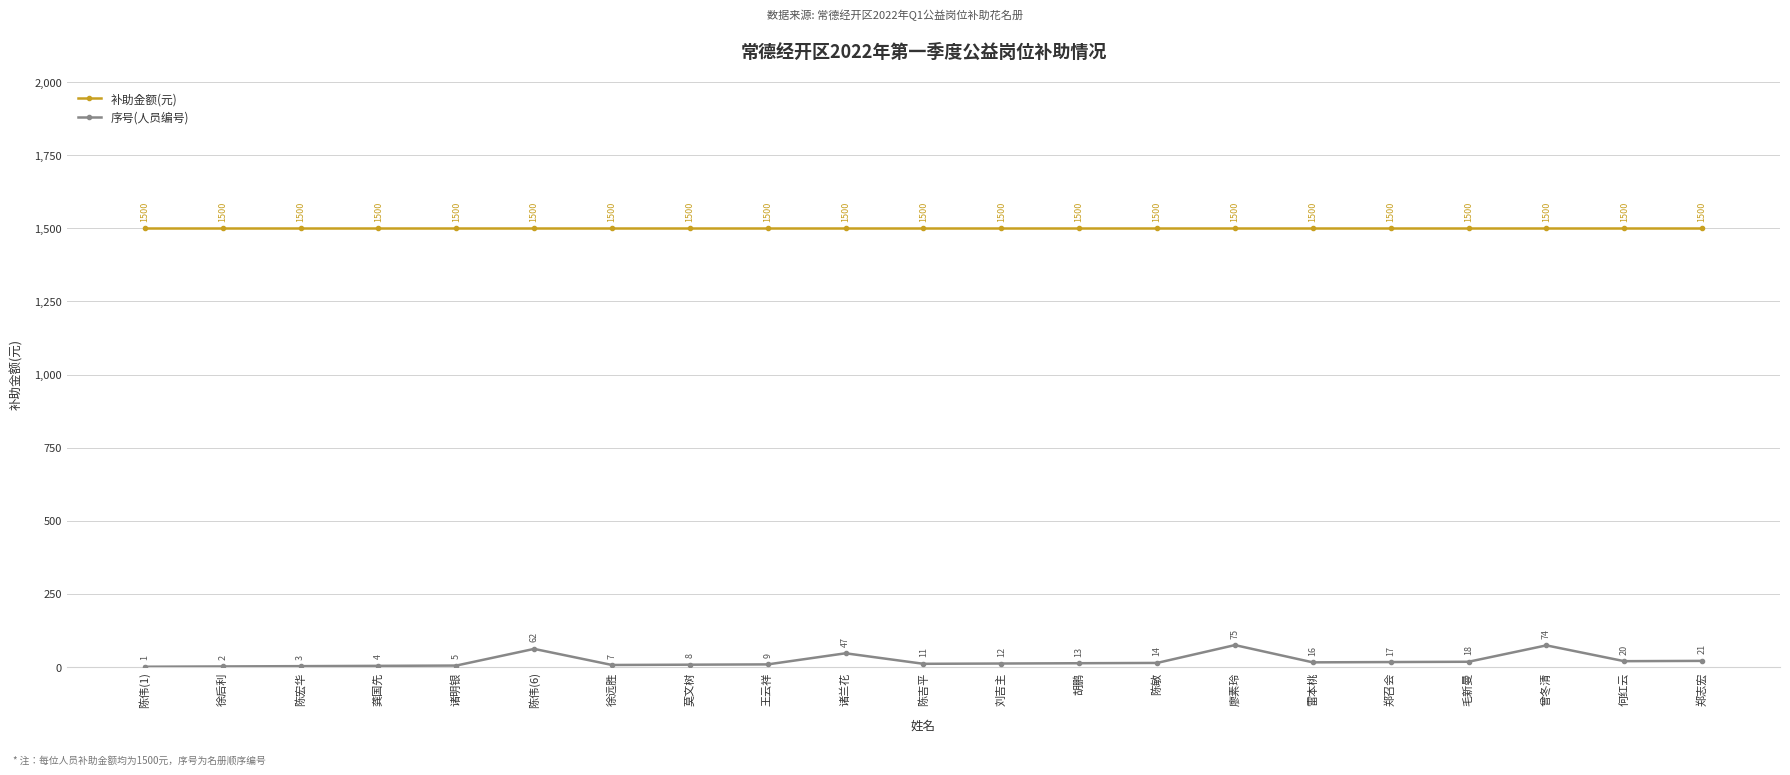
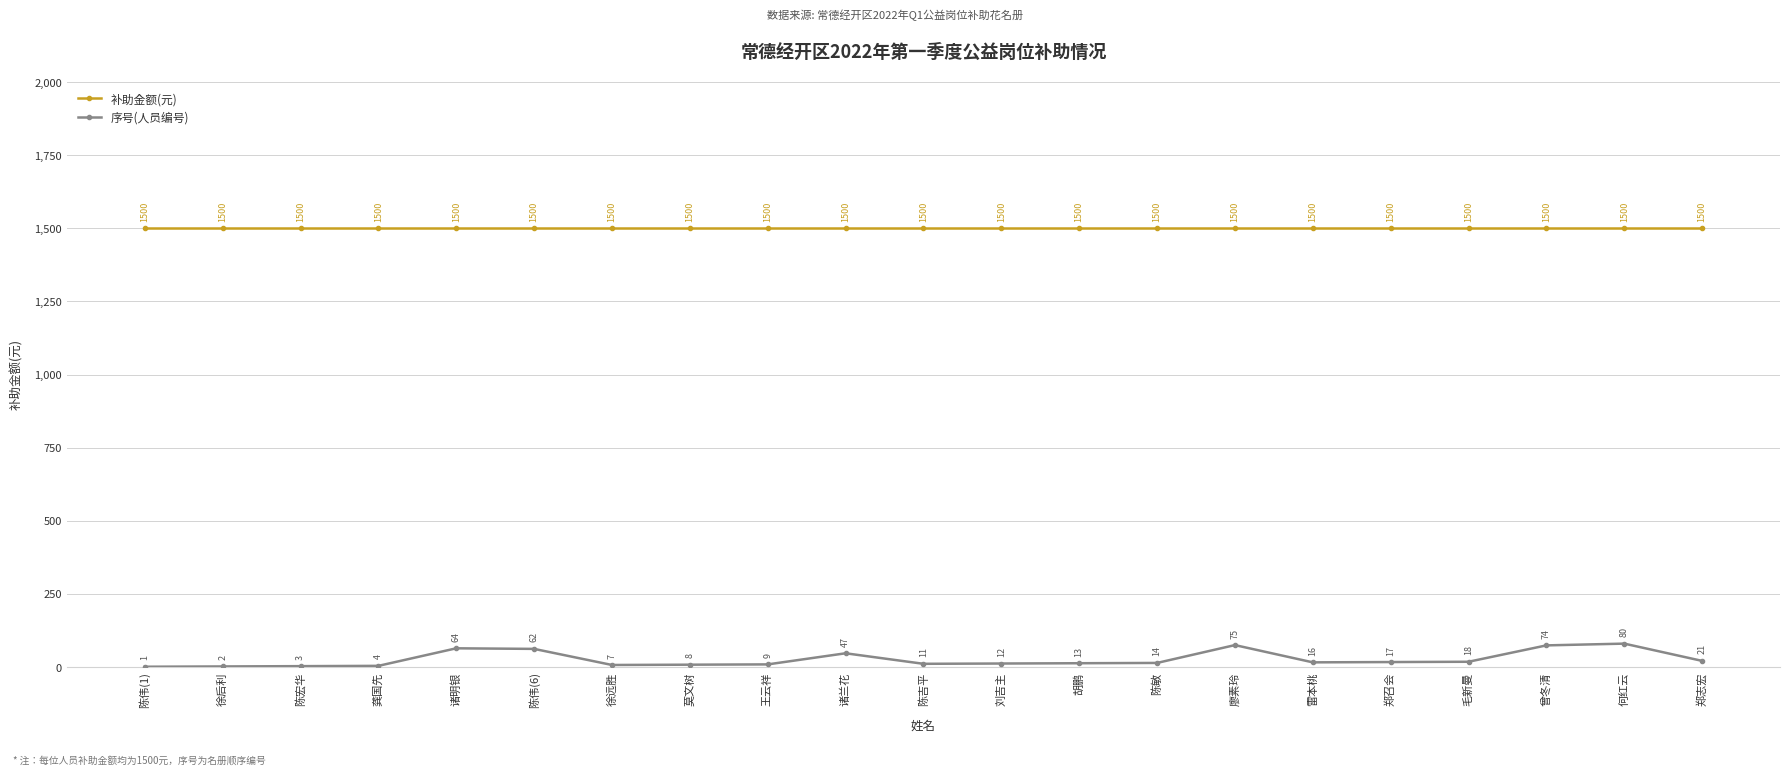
序号(人员编号), 诸明银: 5 -> 64
序号(人员编号), 何红云: 20 -> 80
